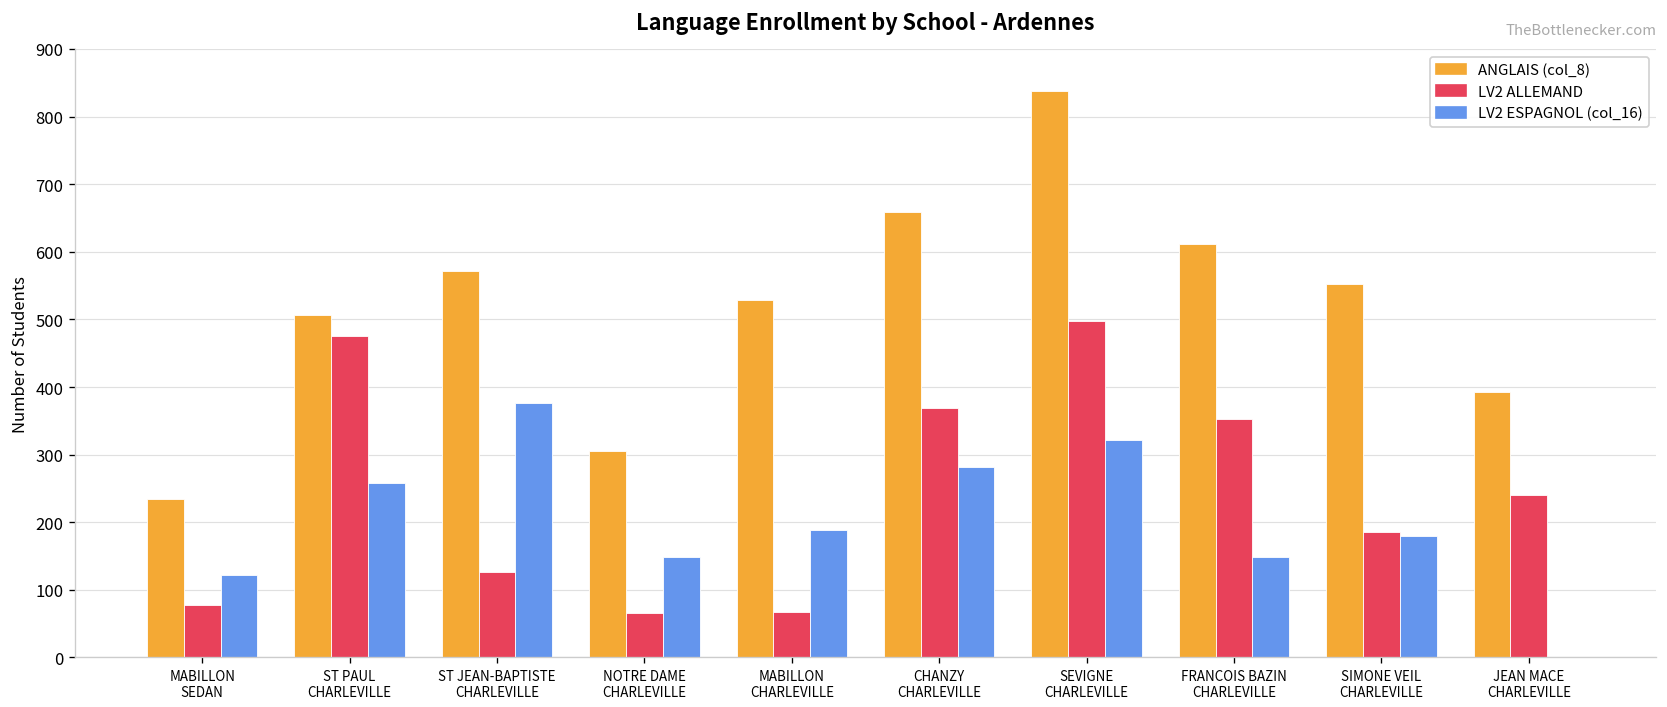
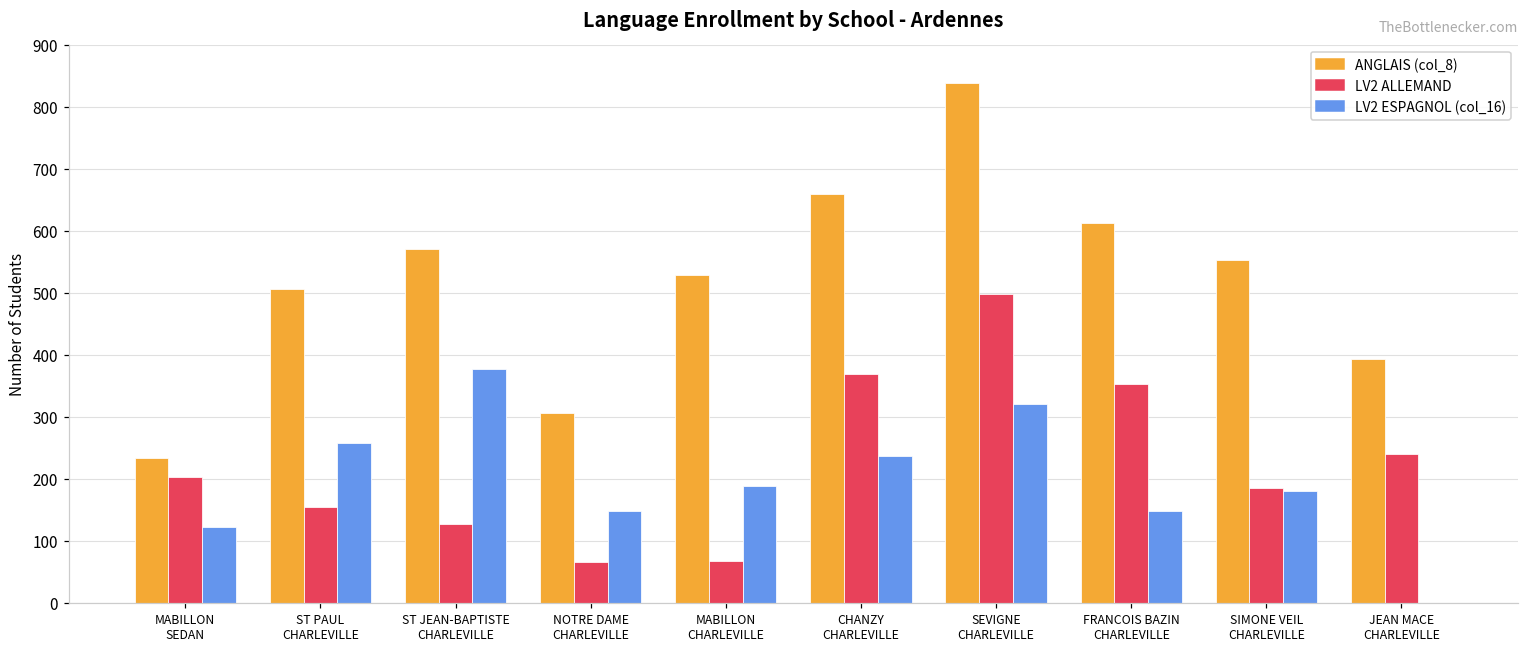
LV2 ALLEMAND, MABILLON SEDAN: 80 -> 200
LV2 ALLEMAND, ST PAUL CHARLEVILLE: 480 -> 150
LV2 ESPAGNOL (col_16), CHANZY CHARLEVILLE: 280 -> 240
